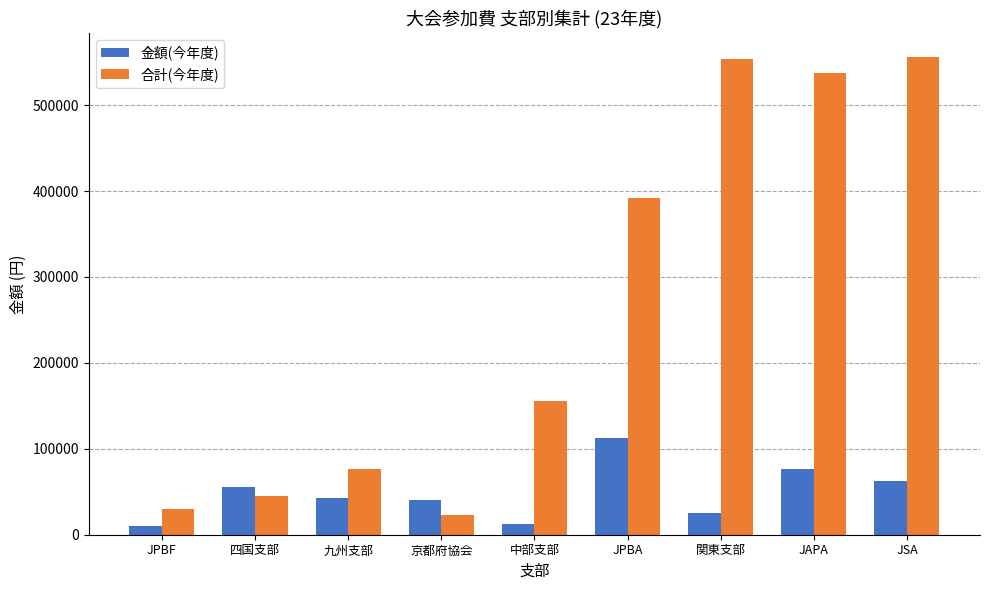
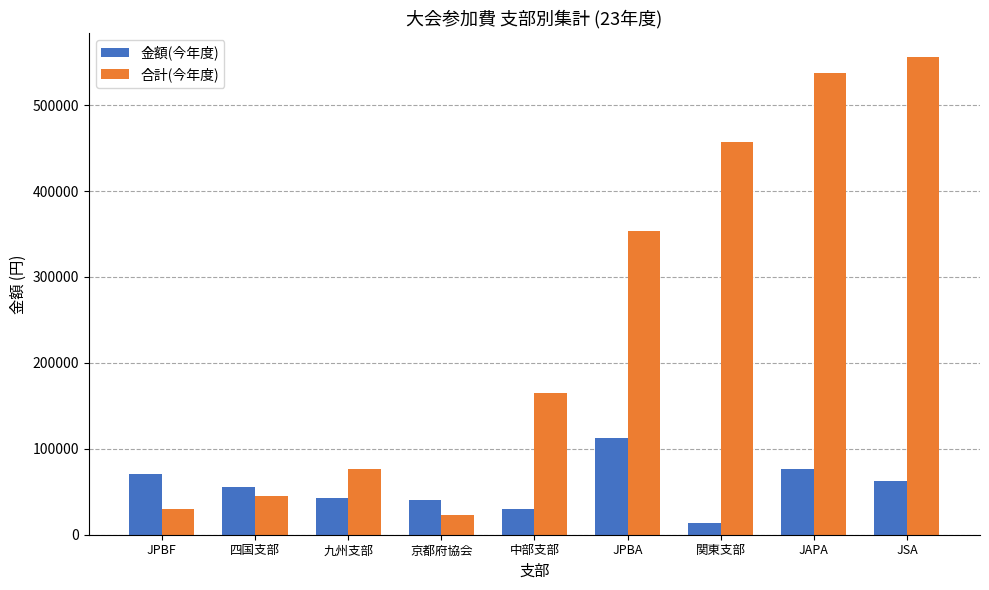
金額(今年度), JPBF: 10000 -> 70000
金額(今年度), 中部支部: 10000 -> 30000
合計(今年度), 中部支部: 160000 -> 170000
合計(今年度), JPBA: 390000 -> 350000
金額(今年度), 関東支部: 30000 -> 10000
合計(今年度), 関東支部: 550000 -> 460000
